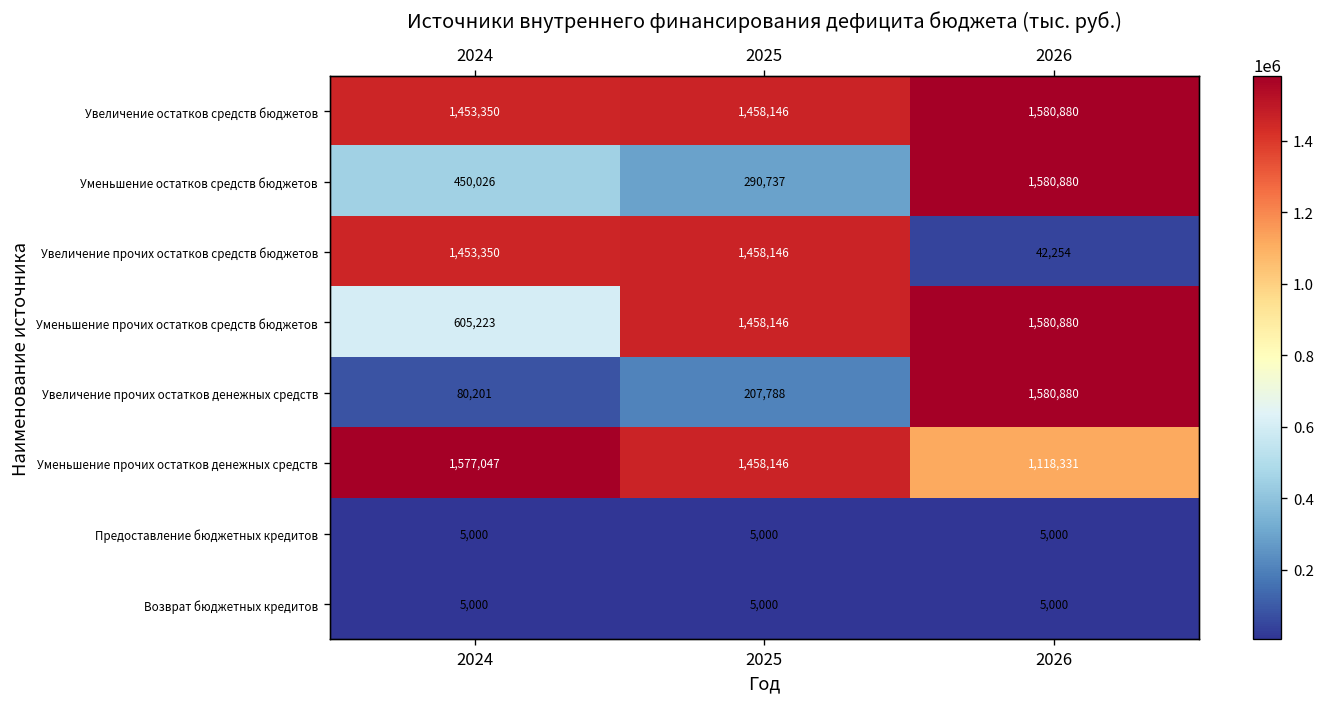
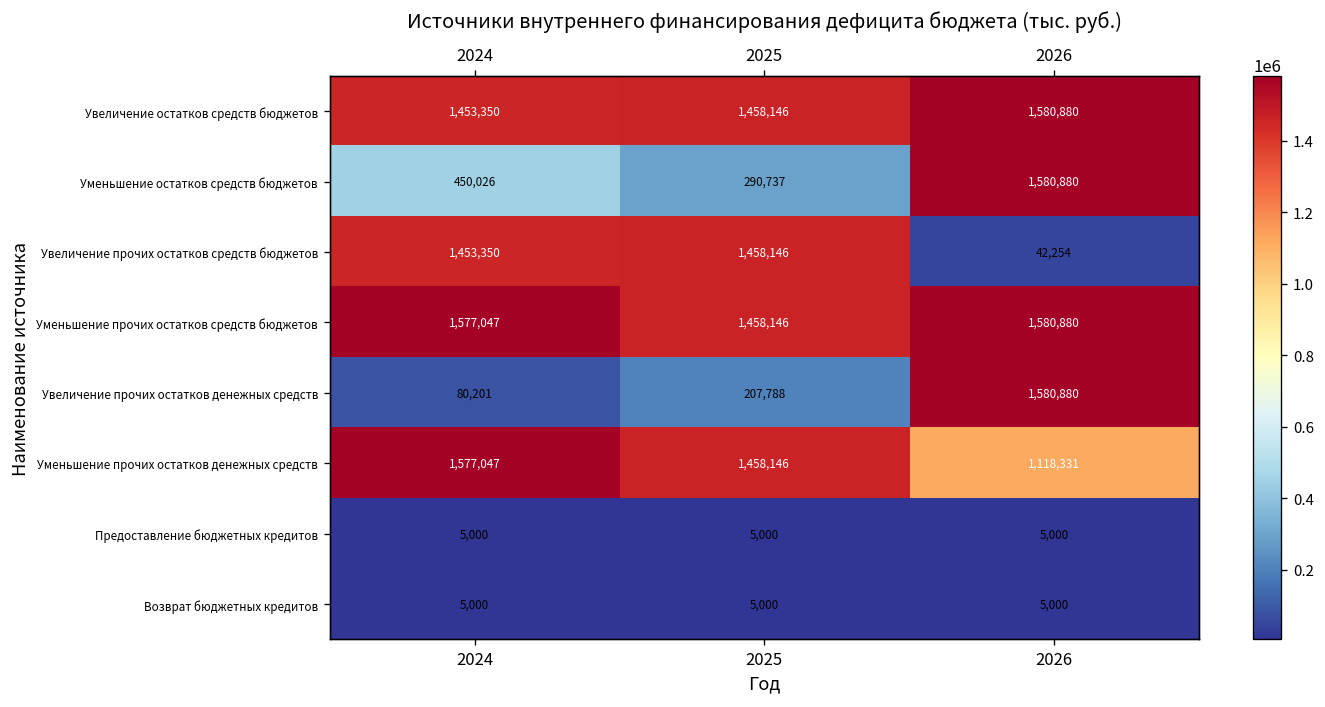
Уменьшение прочих остатков средств бюджетов, 2024: 605,223 -> 1,577,047
